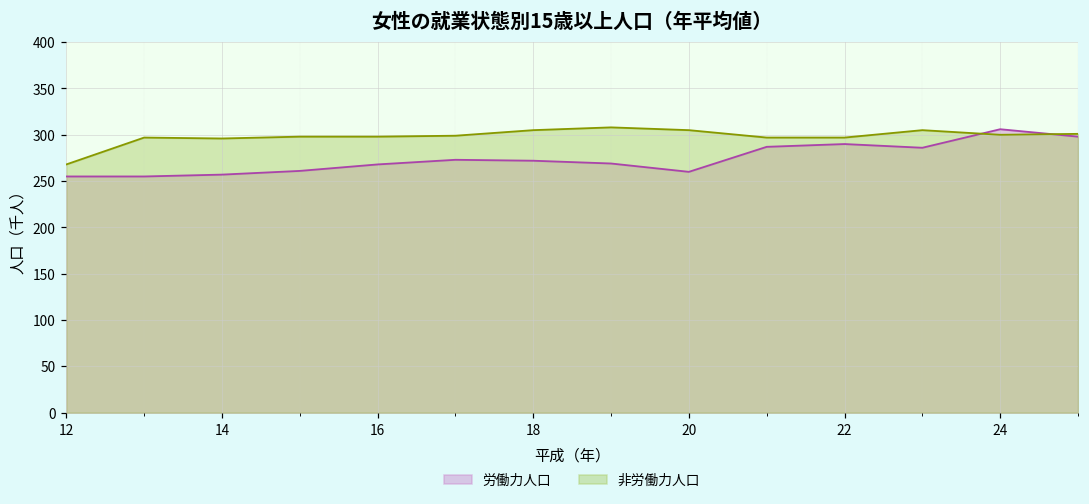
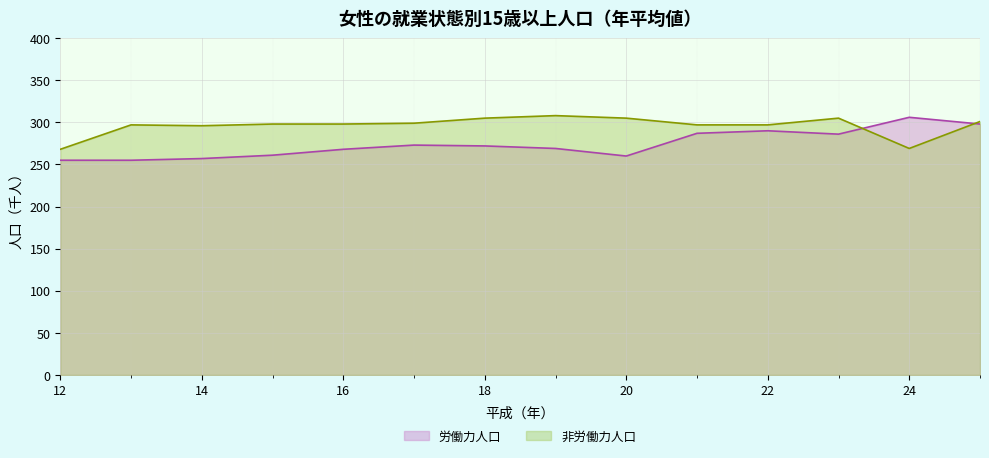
非労働力人口, 24: 300 -> 270
